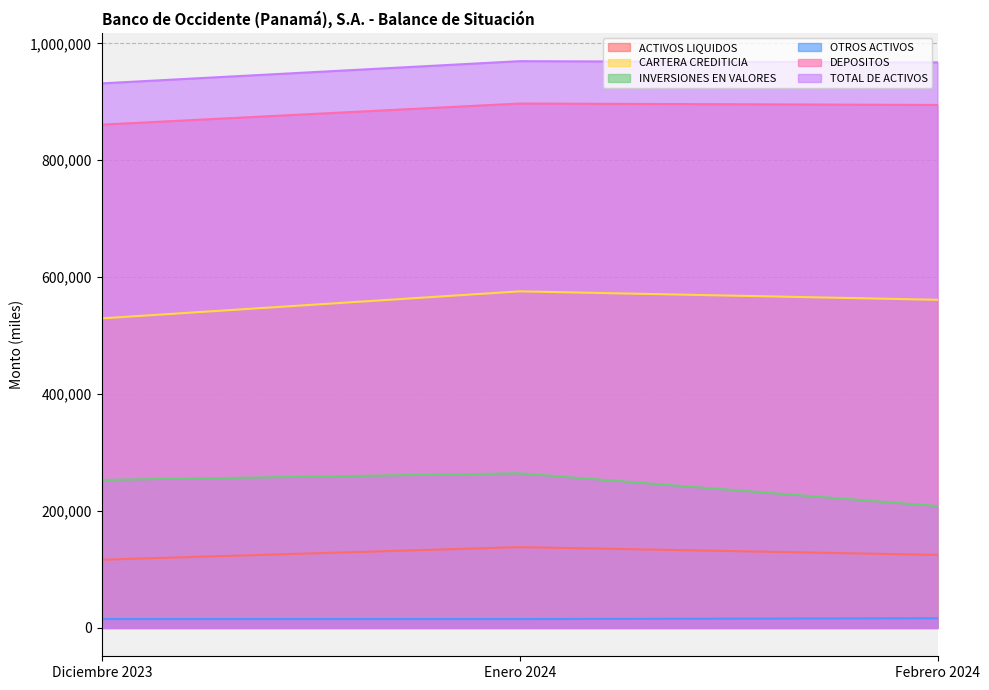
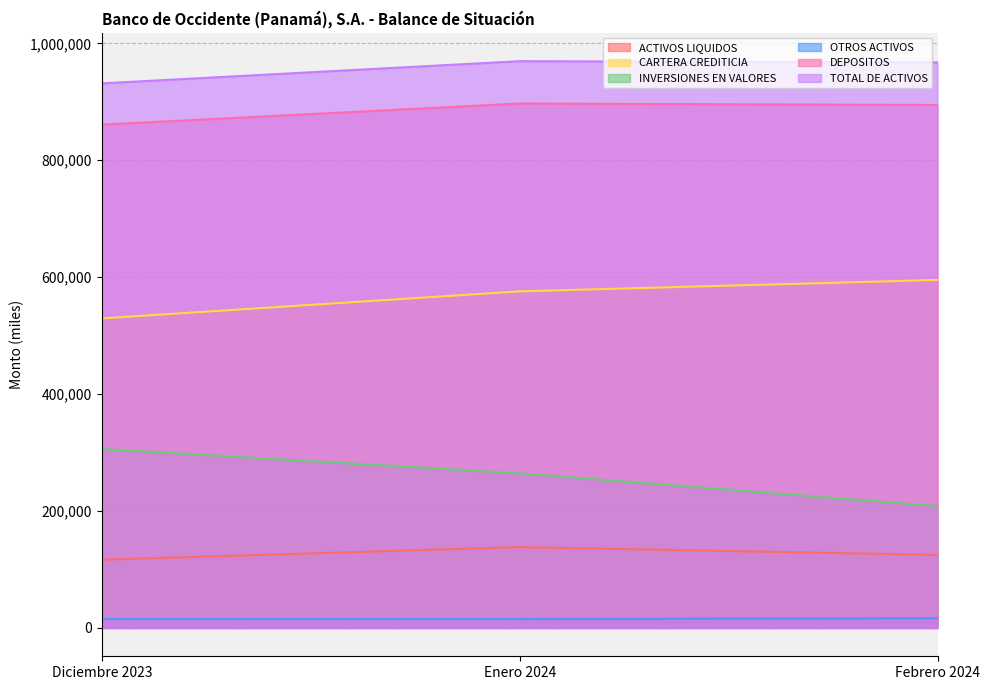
INVERSIONES EN VALORES, Diciembre 2023: 250,000 -> 310,000
CARTERA CREDITICIA, Febrero 2024: 560,000 -> 600,000
